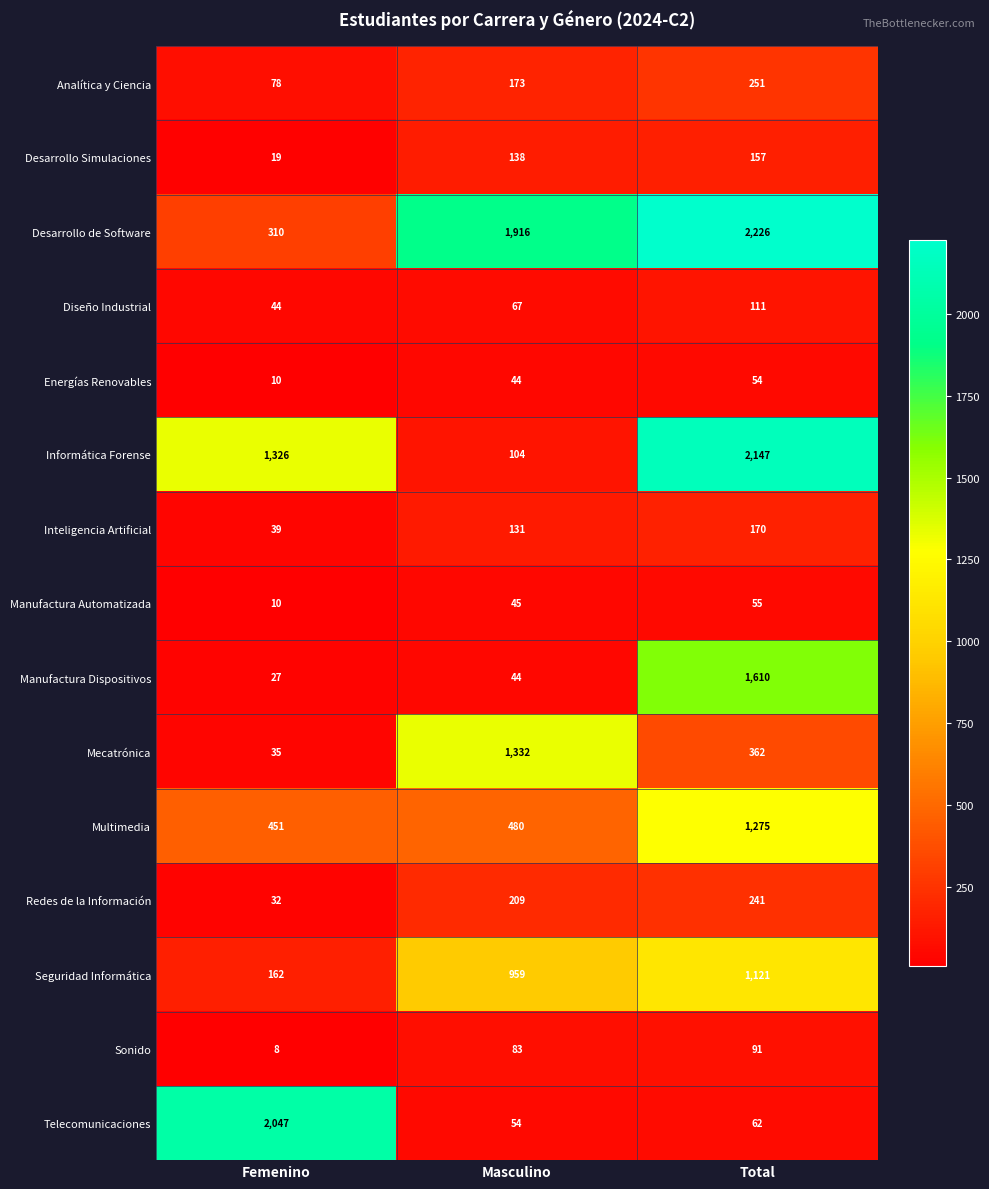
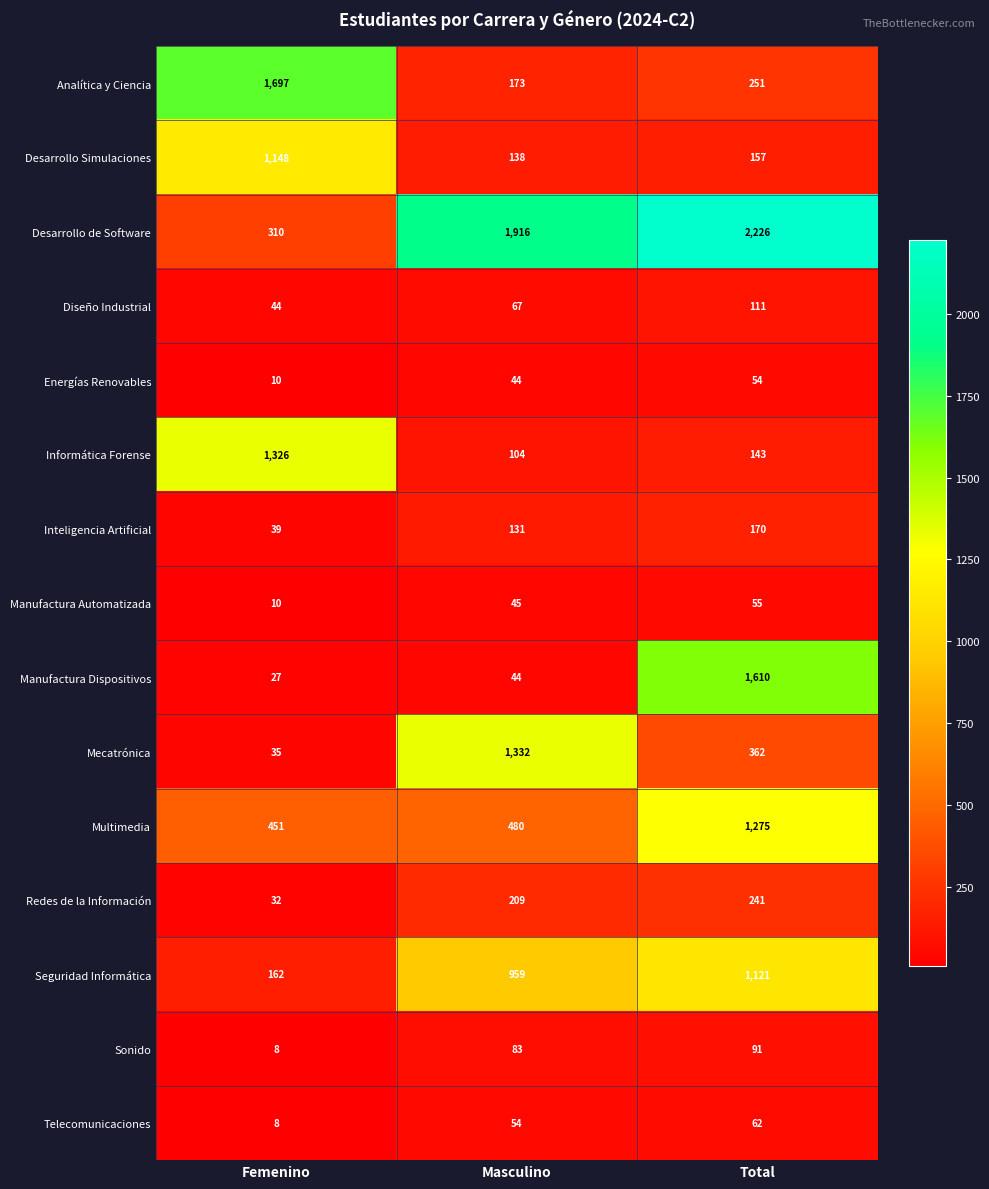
Analítica y Ciencia, Femenino: 78 -> 1,697
Desarrollo Simulaciones, Femenino: 19 -> 1,148
Informática Forense, Total: 2,147 -> 143
Telecomunicaciones, Femenino: 2,047 -> 8
